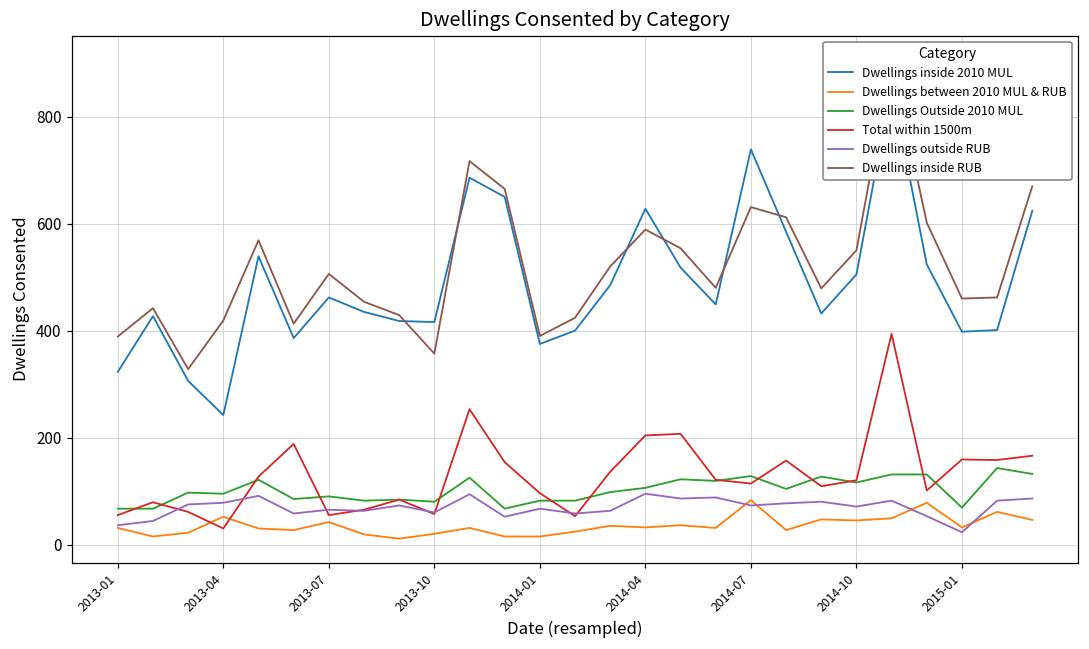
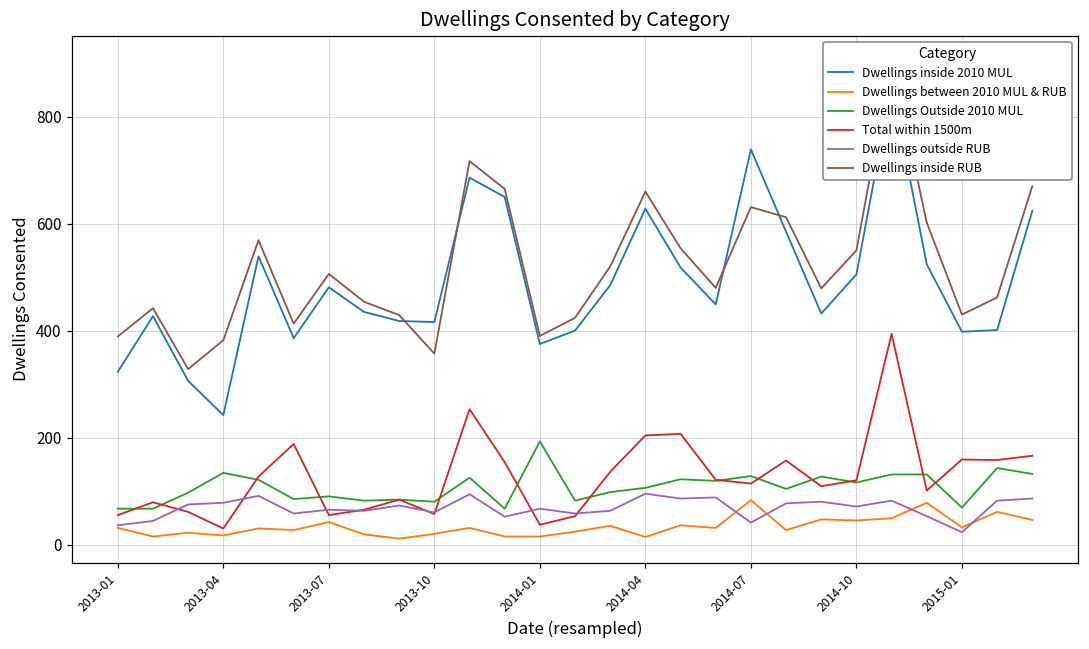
Dwellings between 2010 MUL & RUB, 2013-04: 50 -> 20
Dwellings Outside 2010 MUL, 2013-04: 100 -> 130
Dwellings inside RUB, 2013-04: 420 -> 380
Dwellings inside 2010 MUL, 2013-07: 460 -> 480
Dwellings Outside 2010 MUL, 2014-01: 80 -> 190
Total within 1500m, 2014-01: 100 -> 40
Dwellings between 2010 MUL & RUB, 2014-04: 30 -> 10
Dwellings inside RUB, 2014-04: 590 -> 660
Dwellings outside RUB, 2014-07: 70 -> 40
Dwellings inside RUB, 2015-01: 460 -> 430
